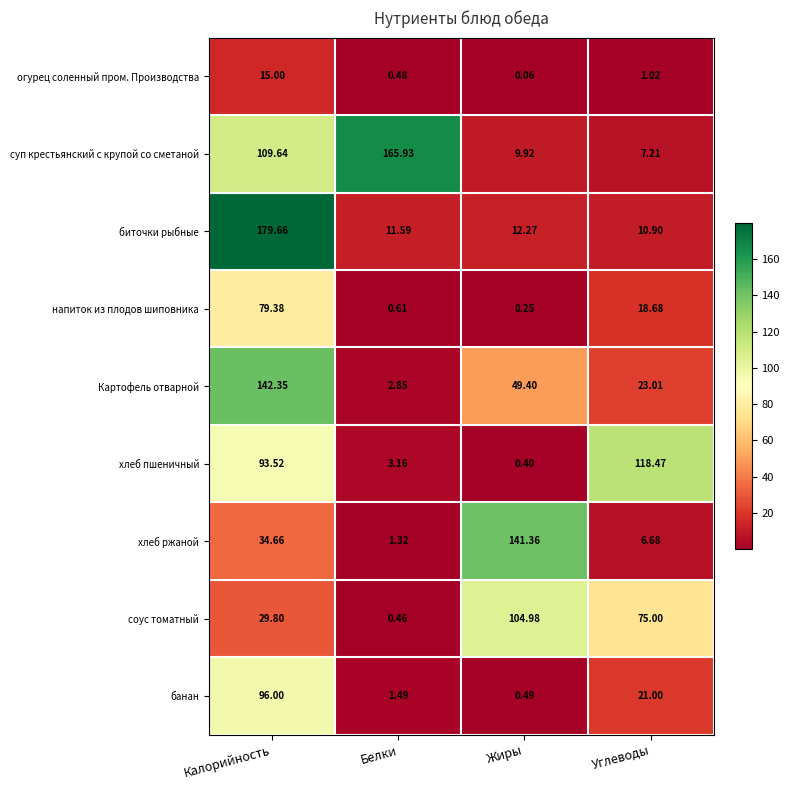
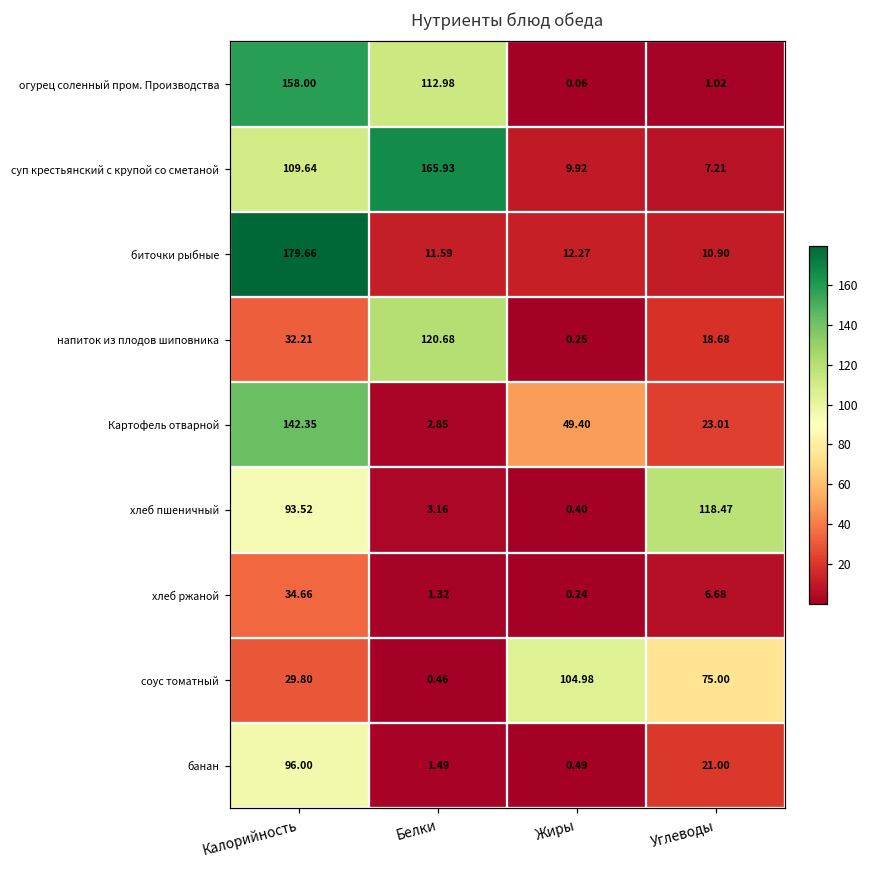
огурец соленный пром. Производства, Калорийность: 15.00 -> 158.00
огурец соленный пром. Производства, Белки: 0.48 -> 112.98
напиток из плодов шиповника, Калорийность: 79.38 -> 32.21
напиток из плодов шиповника, Белки: 0.61 -> 120.68
хлеб ржаной, Жиры: 141.36 -> 0.24
